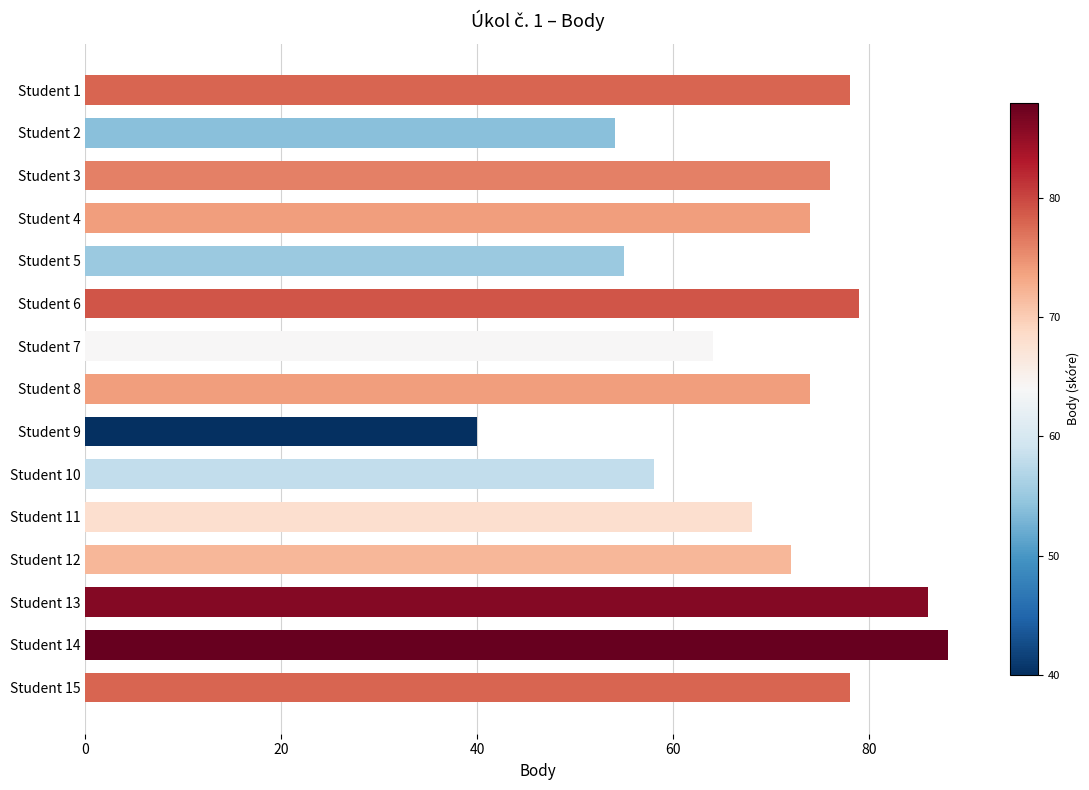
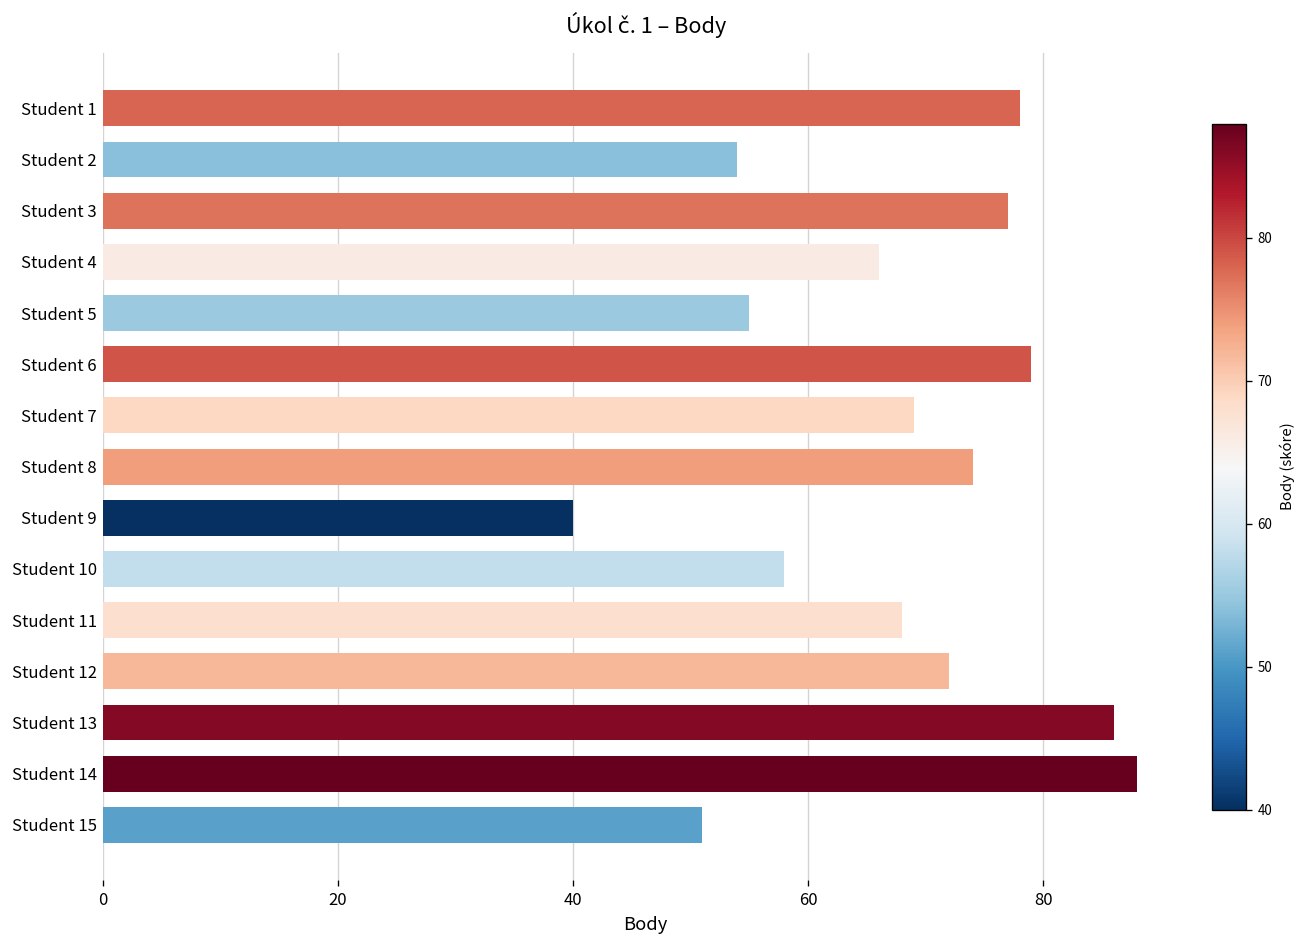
Student 3: 76 -> 77
Student 4: 74 -> 66
Student 7: 64 -> 69
Student 15: 78 -> 51
